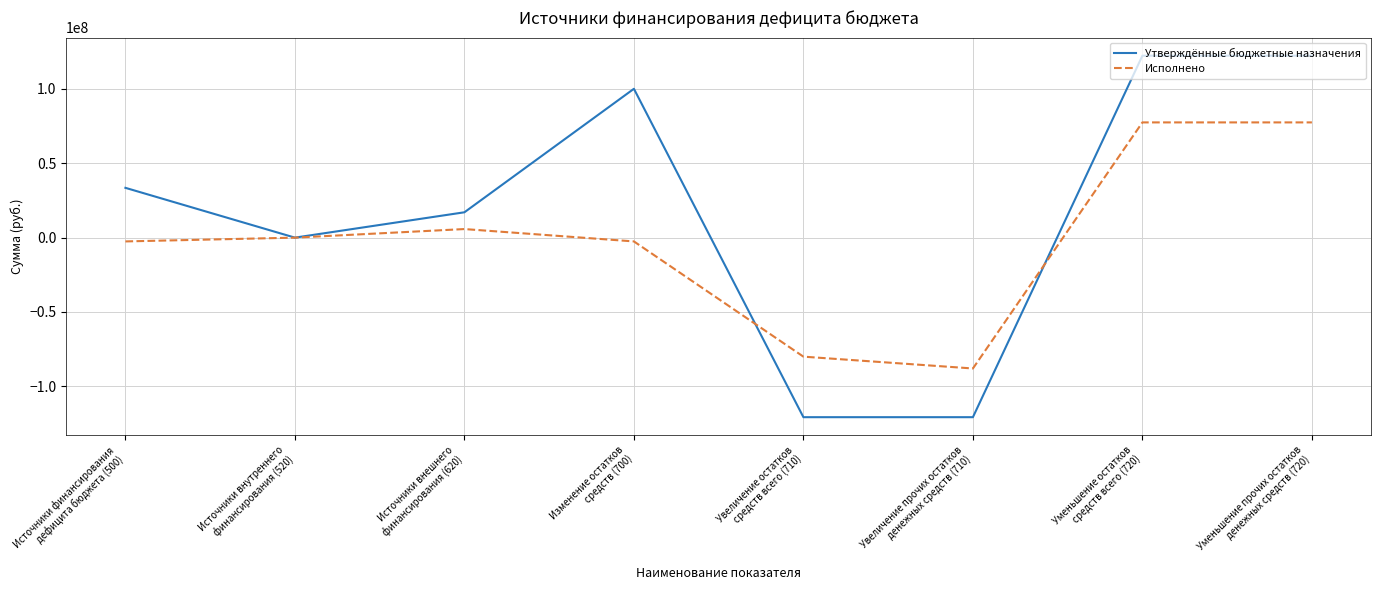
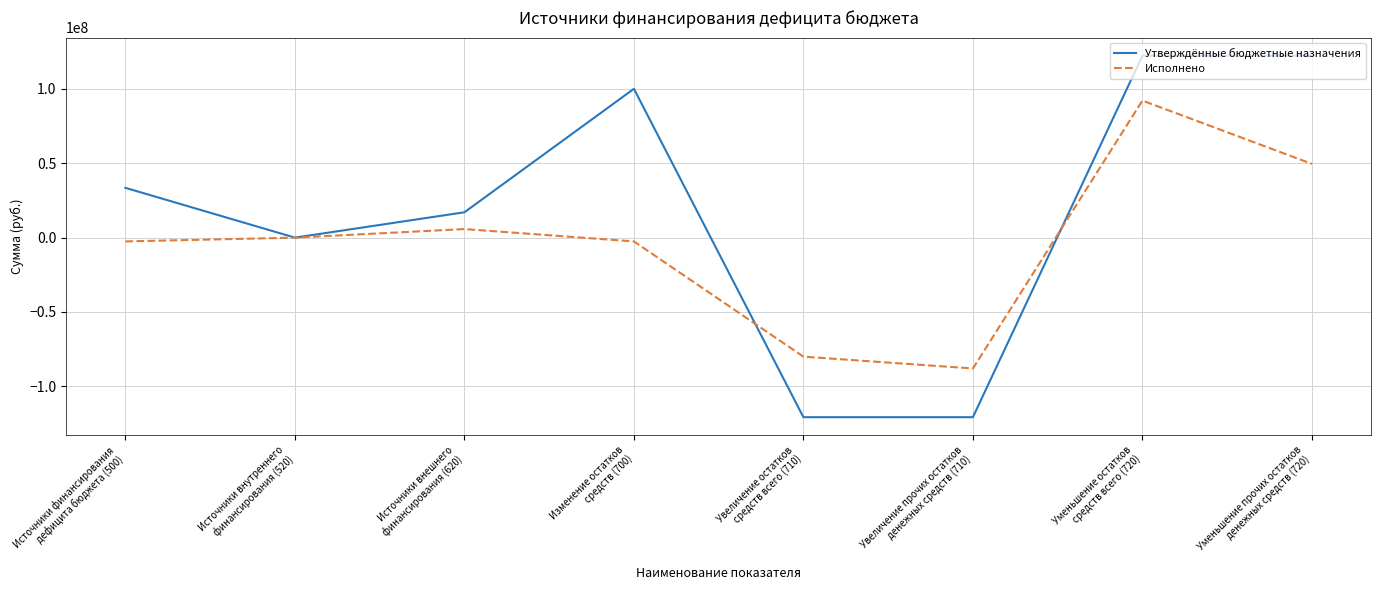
Исполнено, Уменьшение остатков средств всего (720): 77000000 -> 92000000
Исполнено, Уменьшение прочих остатков денежных средств (720): 77000000 -> 50000000
